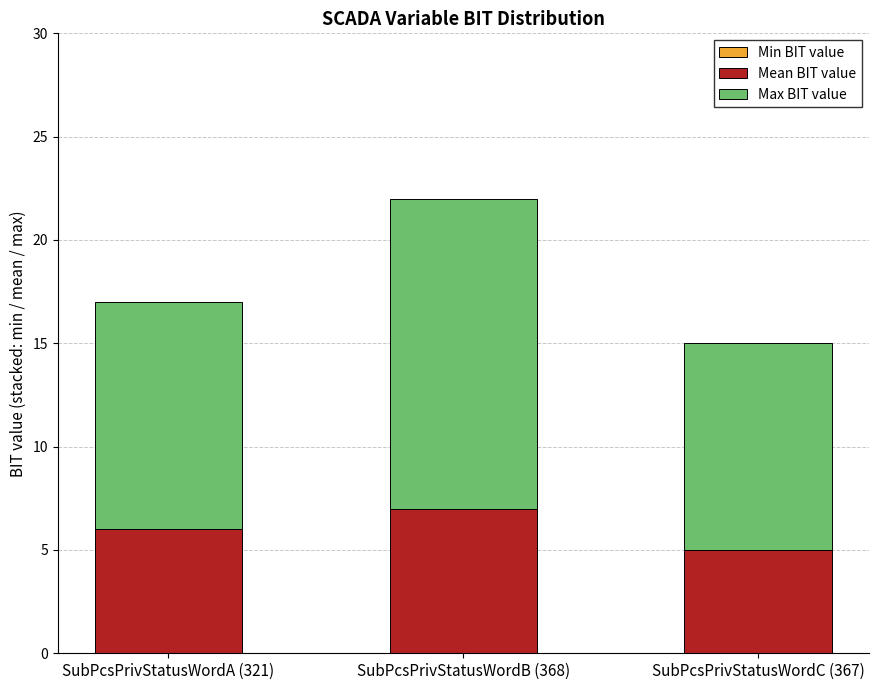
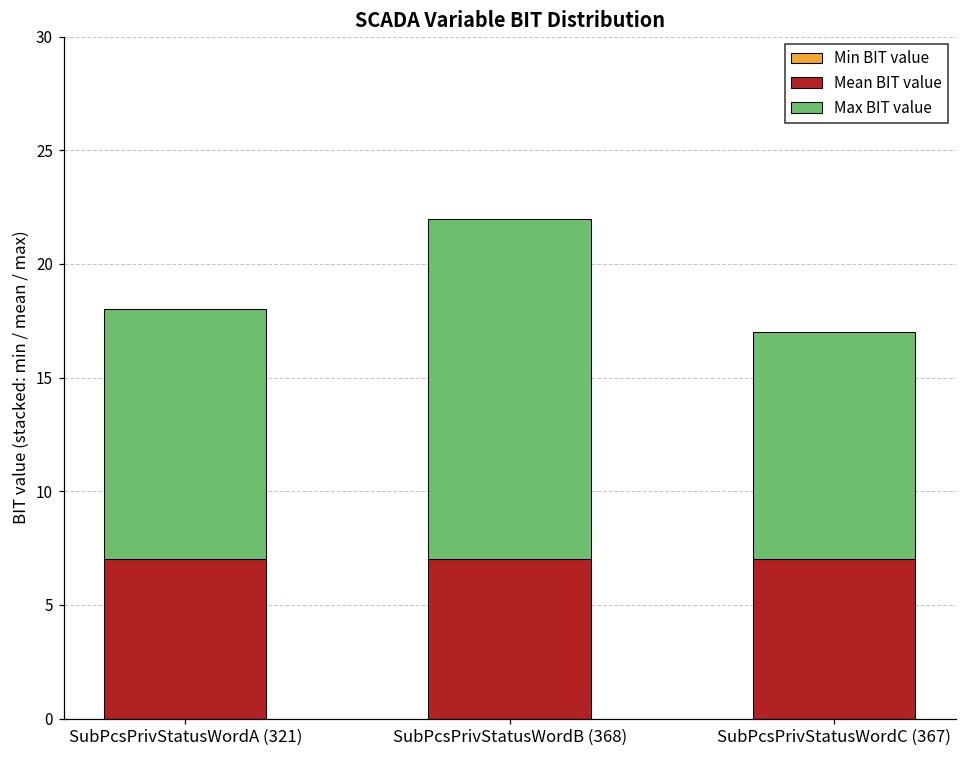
Mean BIT value, SubPcsPrivStatusWordA (321): 6 -> 7
Mean BIT value, SubPcsPrivStatusWordC (367): 5 -> 7
